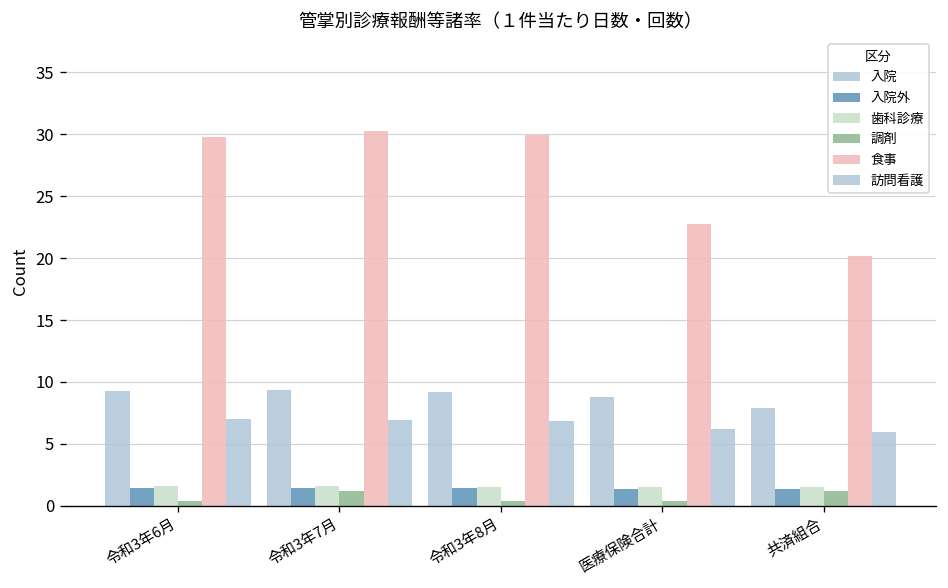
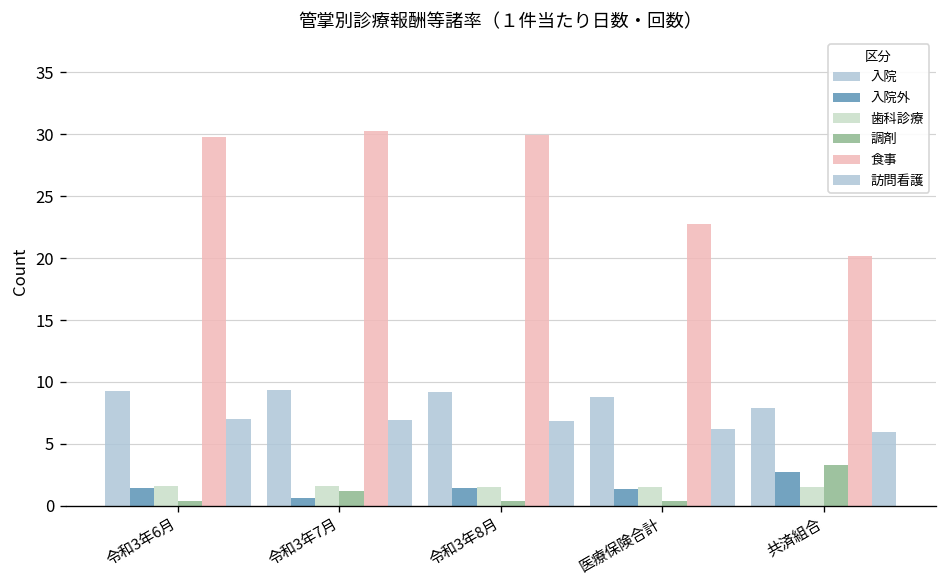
入院外, 令和3年7月: 1.5 -> 0.6
入院外, 共済組合: 1.4 -> 2.8
調剤, 共済組合: 1.2 -> 3.3
